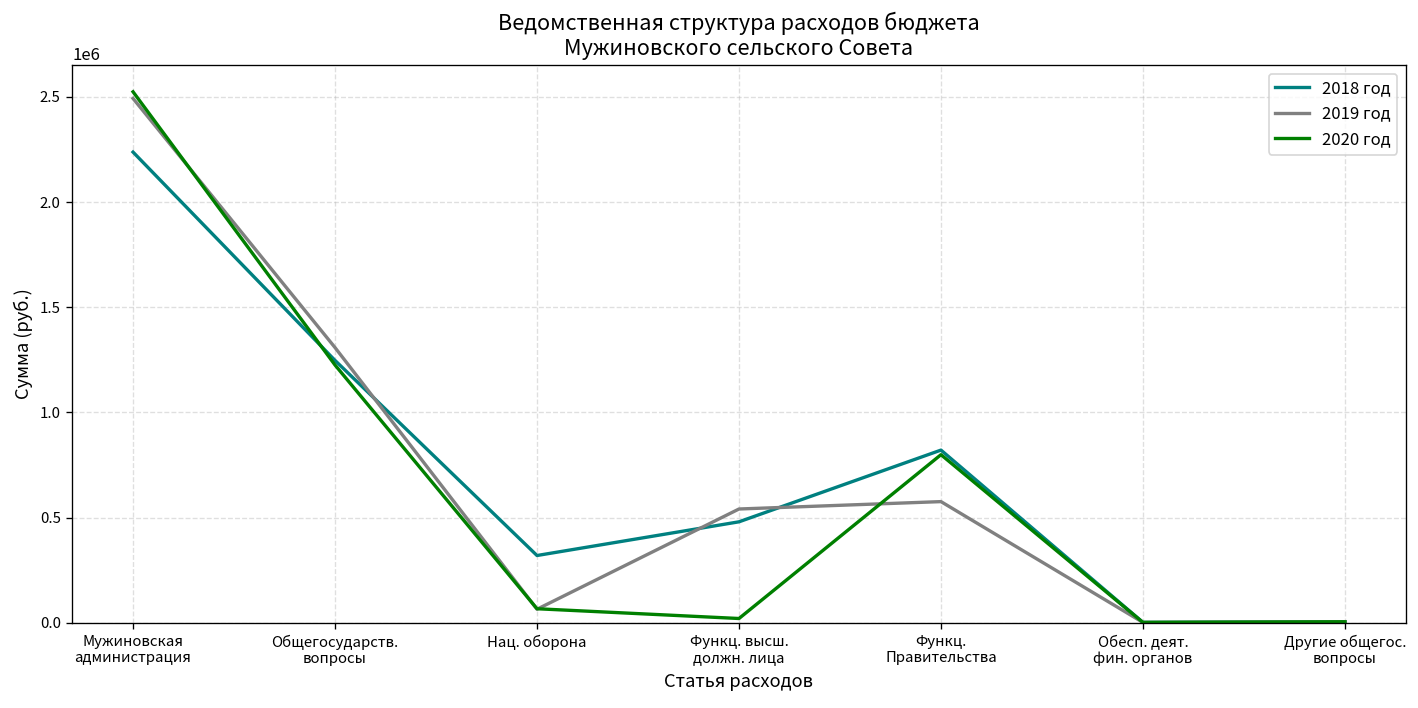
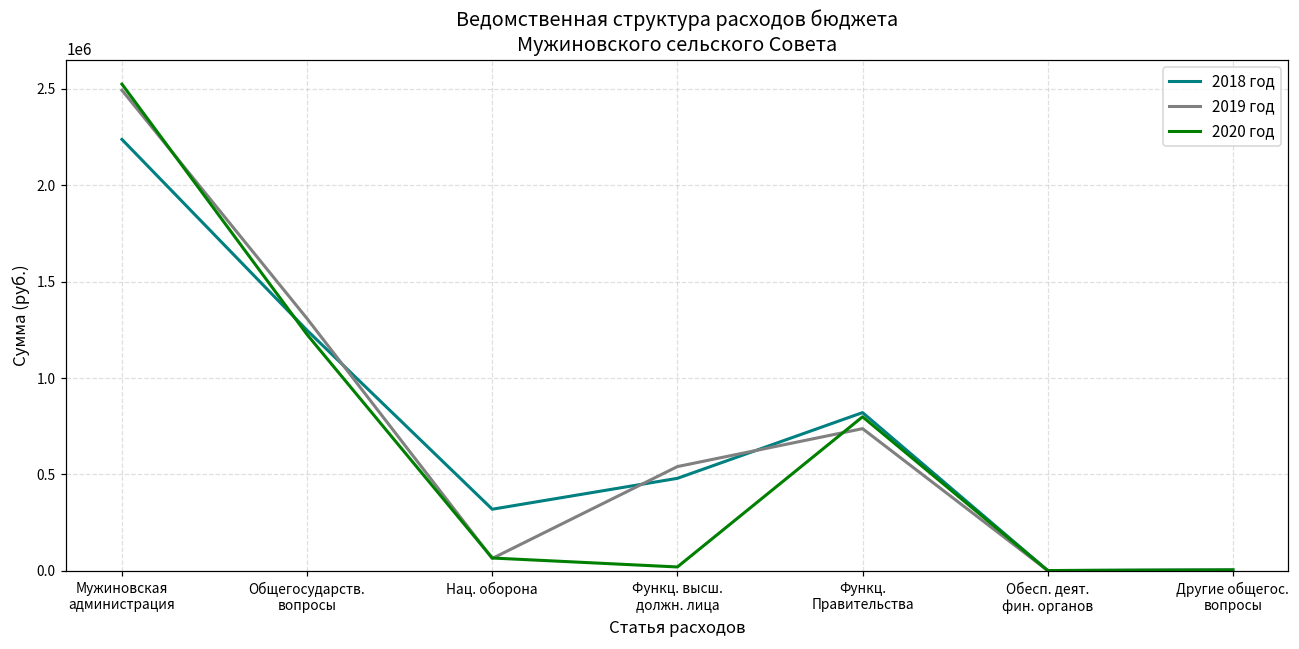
2019 год, Функц. Правительства: 580000 -> 740000
